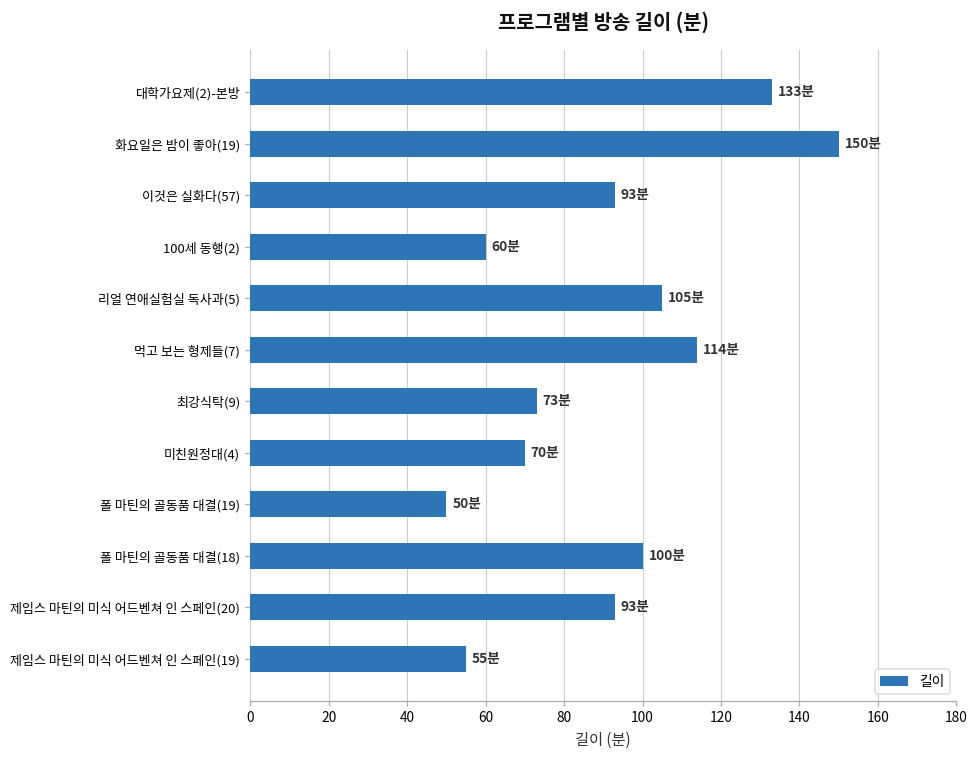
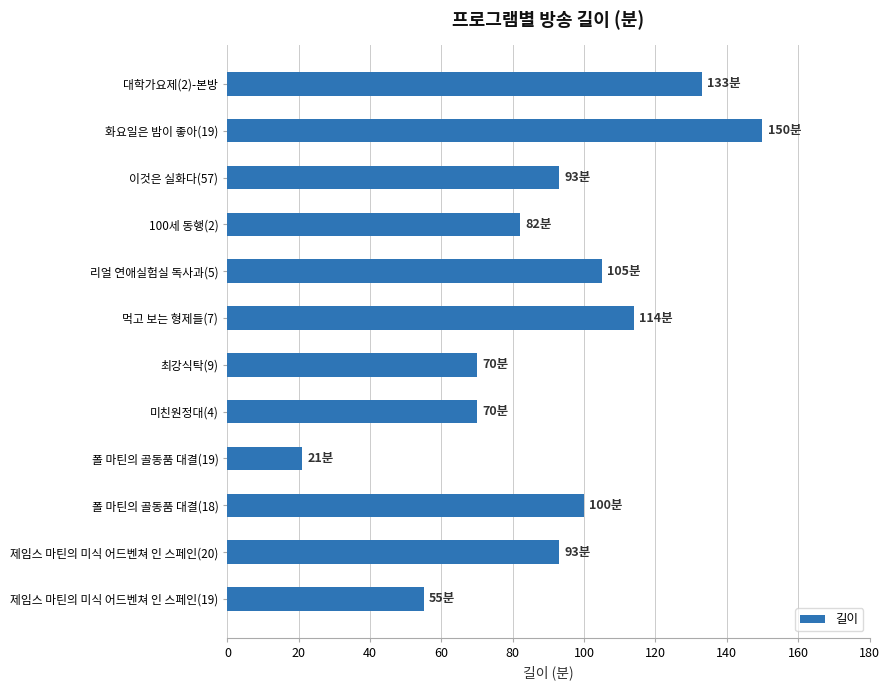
100세 동행(2): 60분 -> 82분
최강식탁(9): 73분 -> 70분
폴 마틴의 골동품 대결(19): 50분 -> 21분
